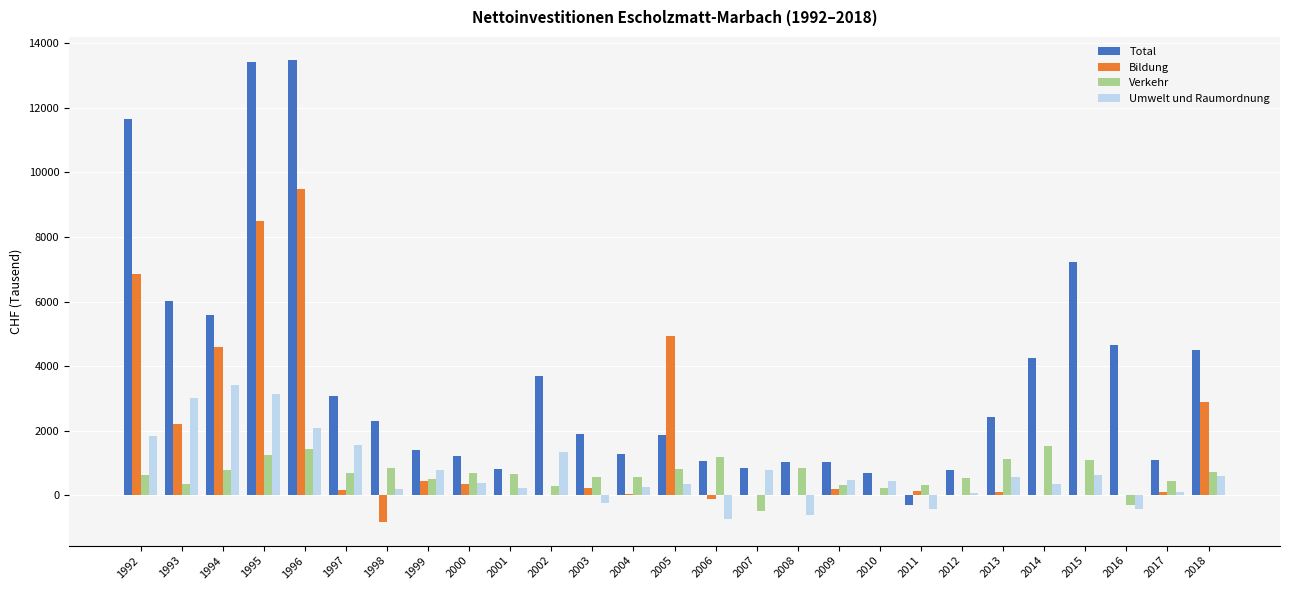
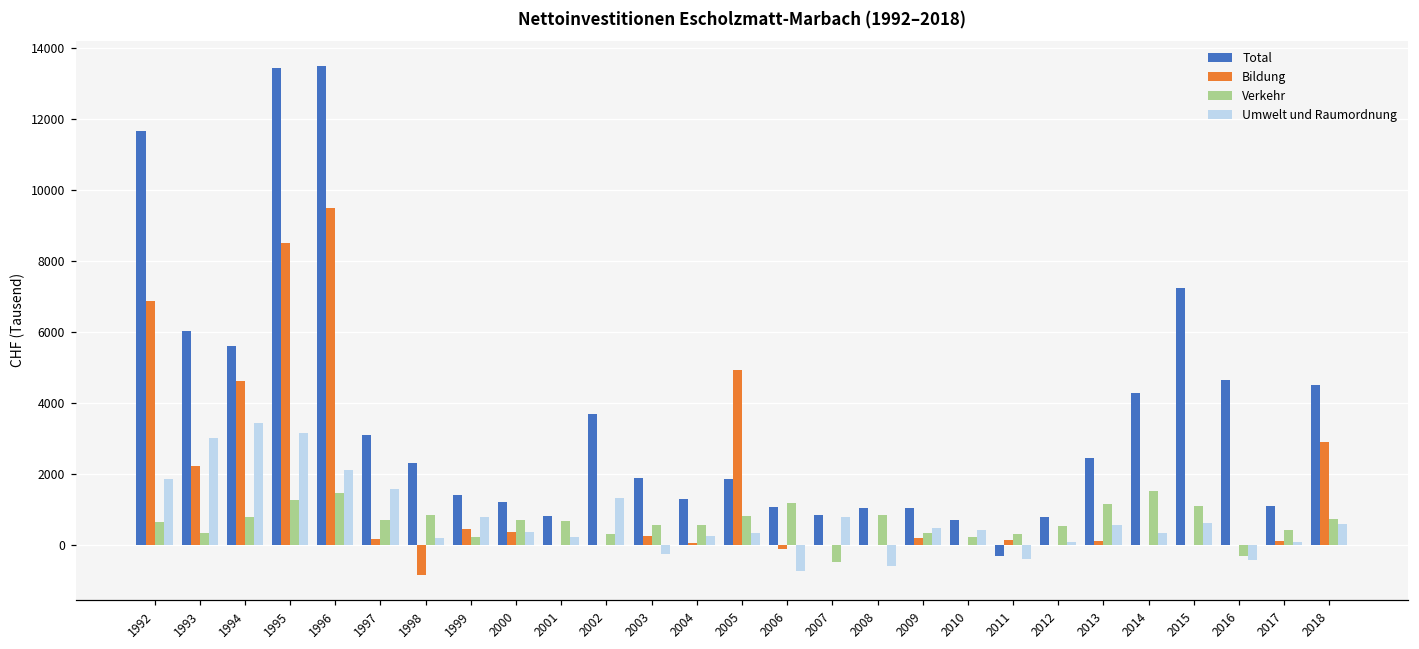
Verkehr, 1999: 500 -> 200
